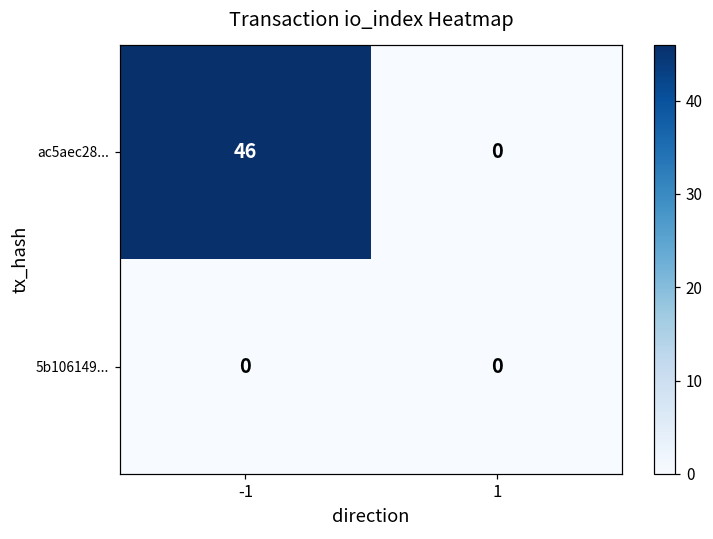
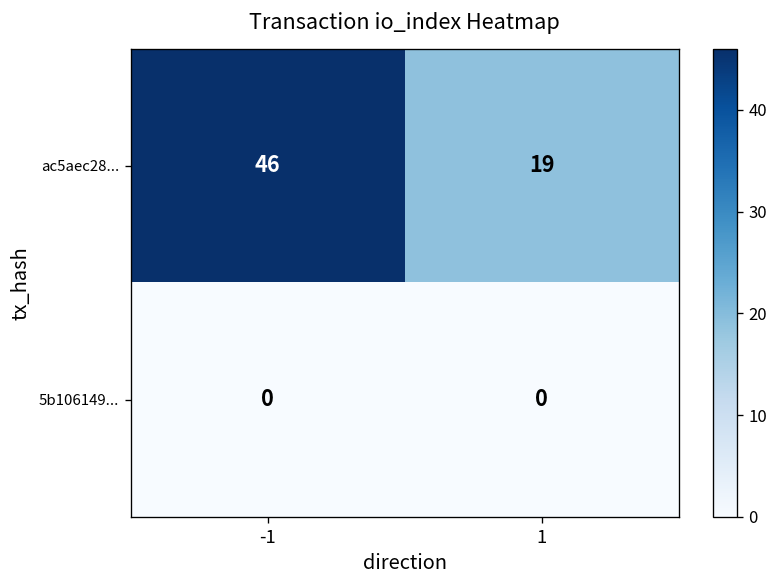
ac5aec28..., 1: 0 -> 19
